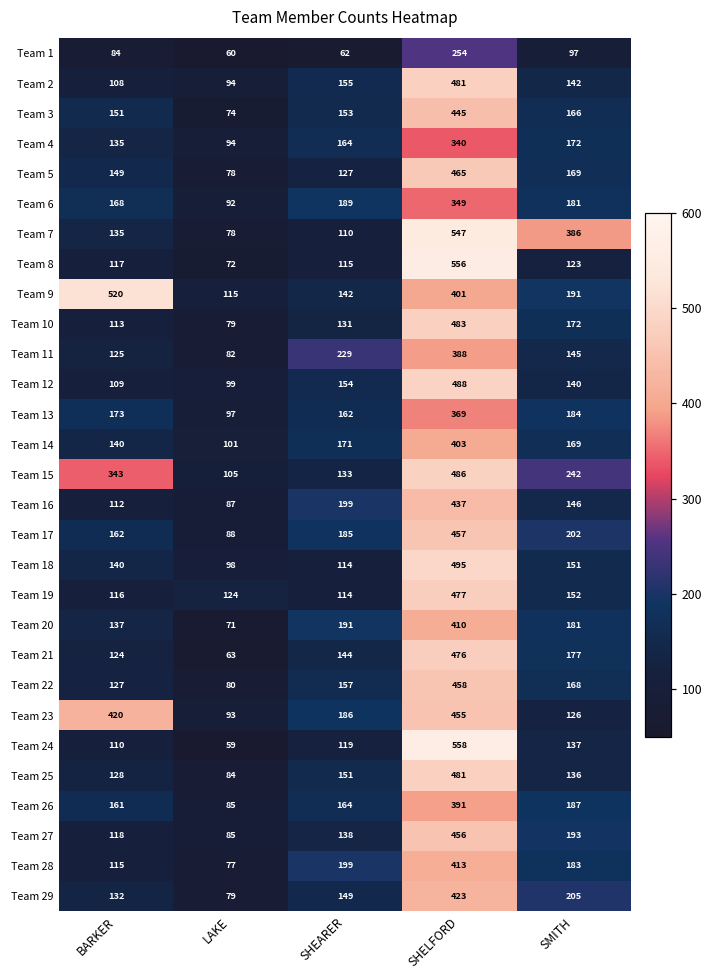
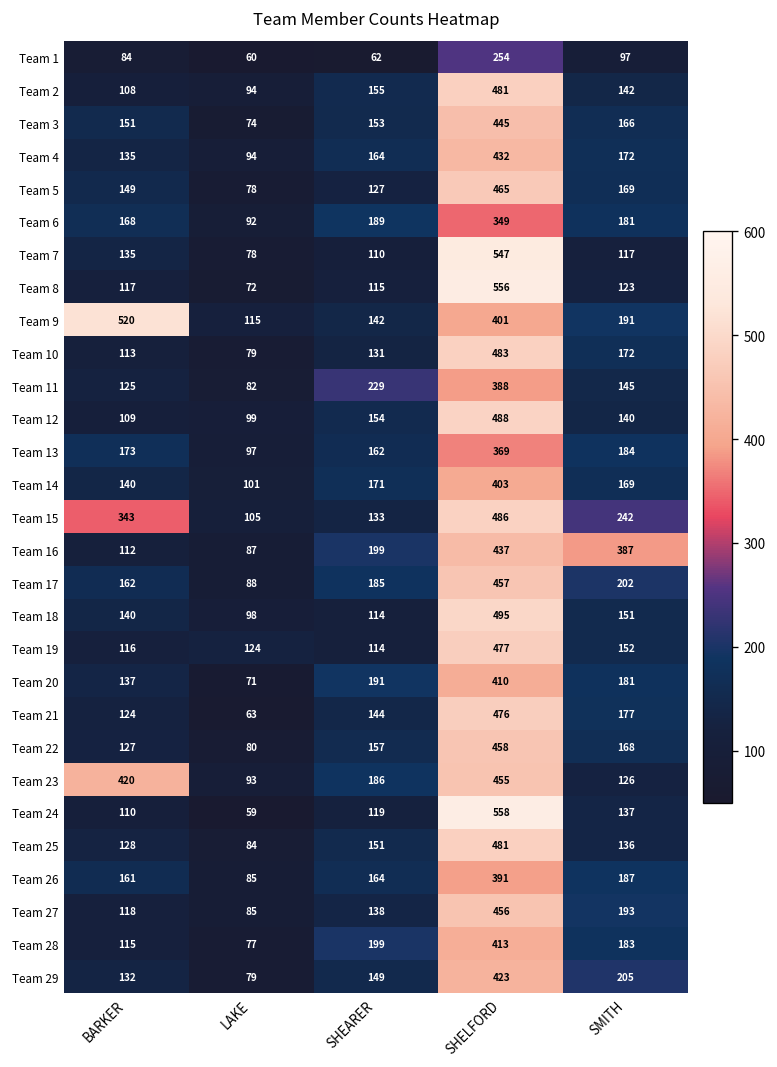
Team 4, SHELFORD: 340 -> 432
Team 7, SMITH: 386 -> 117
Team 16, SMITH: 146 -> 387
